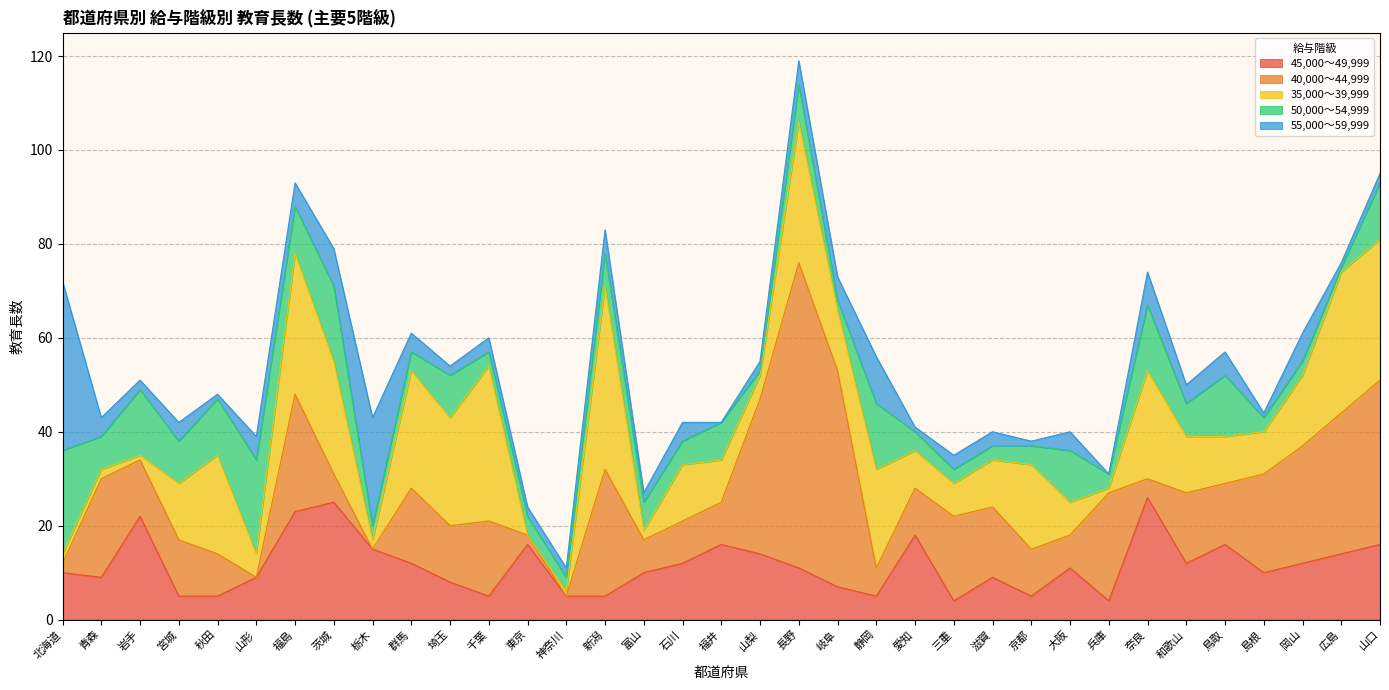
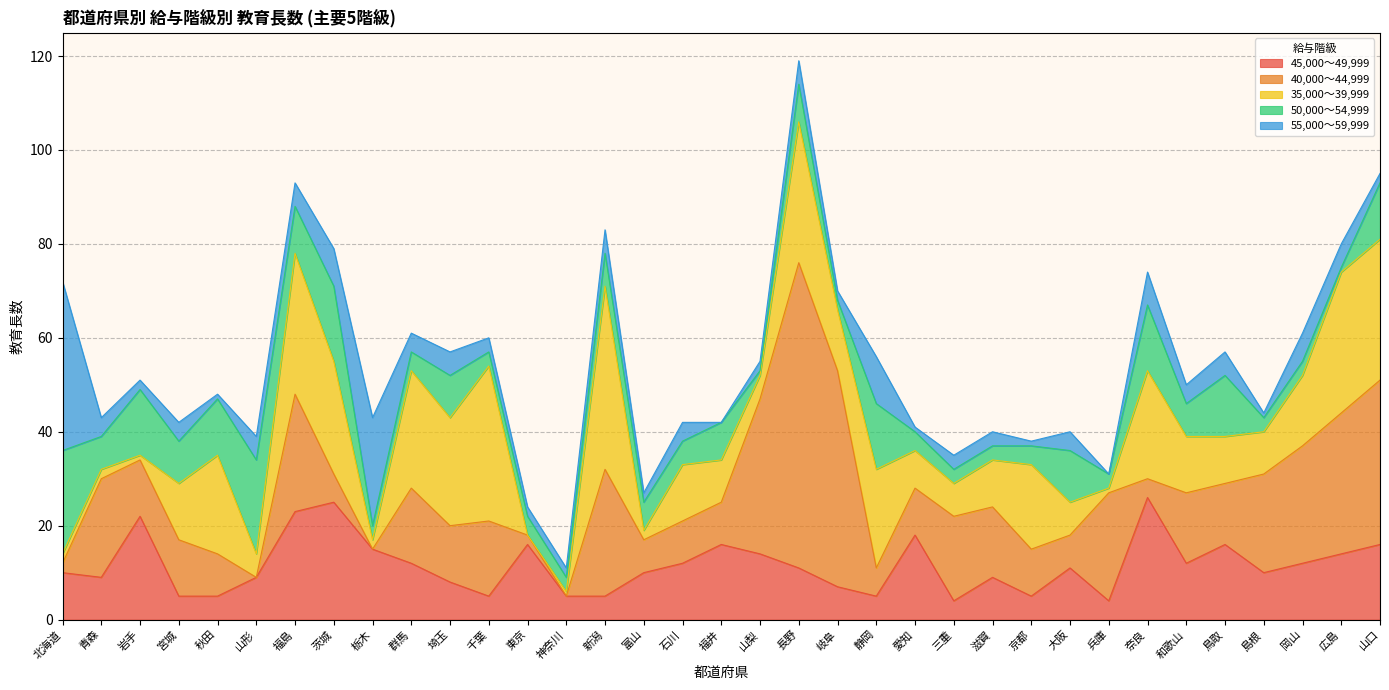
55,000～59,999, 埼玉: 2 -> 5
55,000～59,999, 岐阜: 5 -> 2
55,000～59,999, 広島: 1 -> 5
